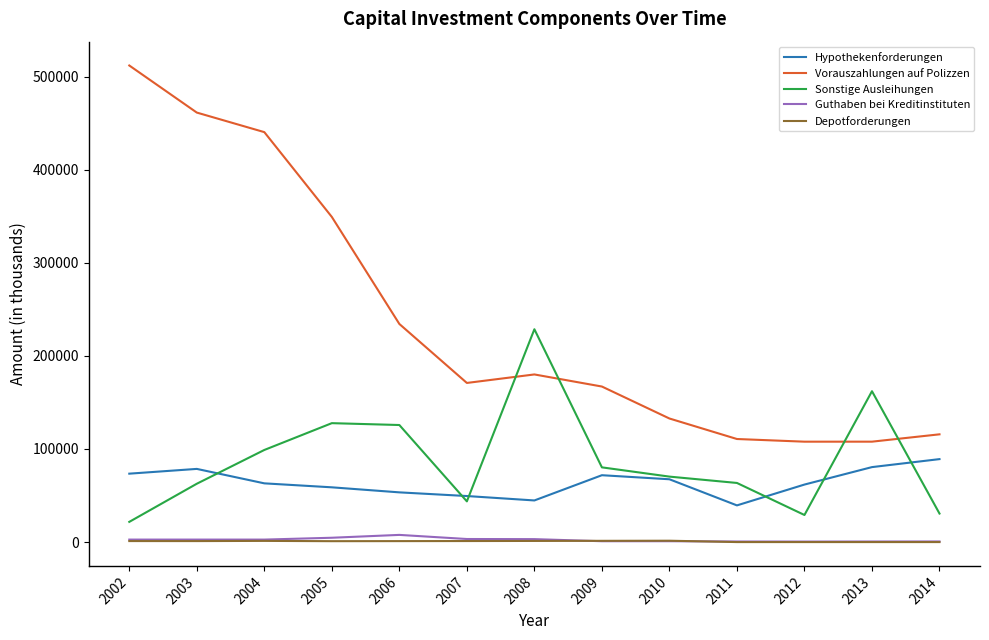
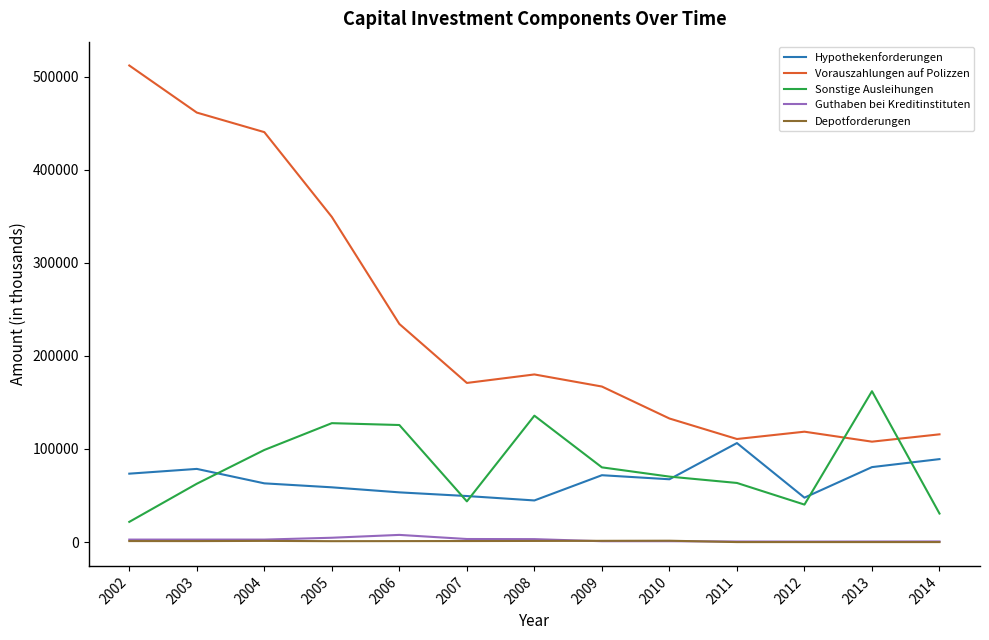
Sonstige Ausleihungen, 2008: 230000 -> 140000
Hypothekenforderungen, 2011: 40000 -> 110000
Hypothekenforderungen, 2012: 60000 -> 50000
Vorauszahlungen auf Polizzen, 2012: 110000 -> 120000
Sonstige Ausleihungen, 2012: 30000 -> 40000
